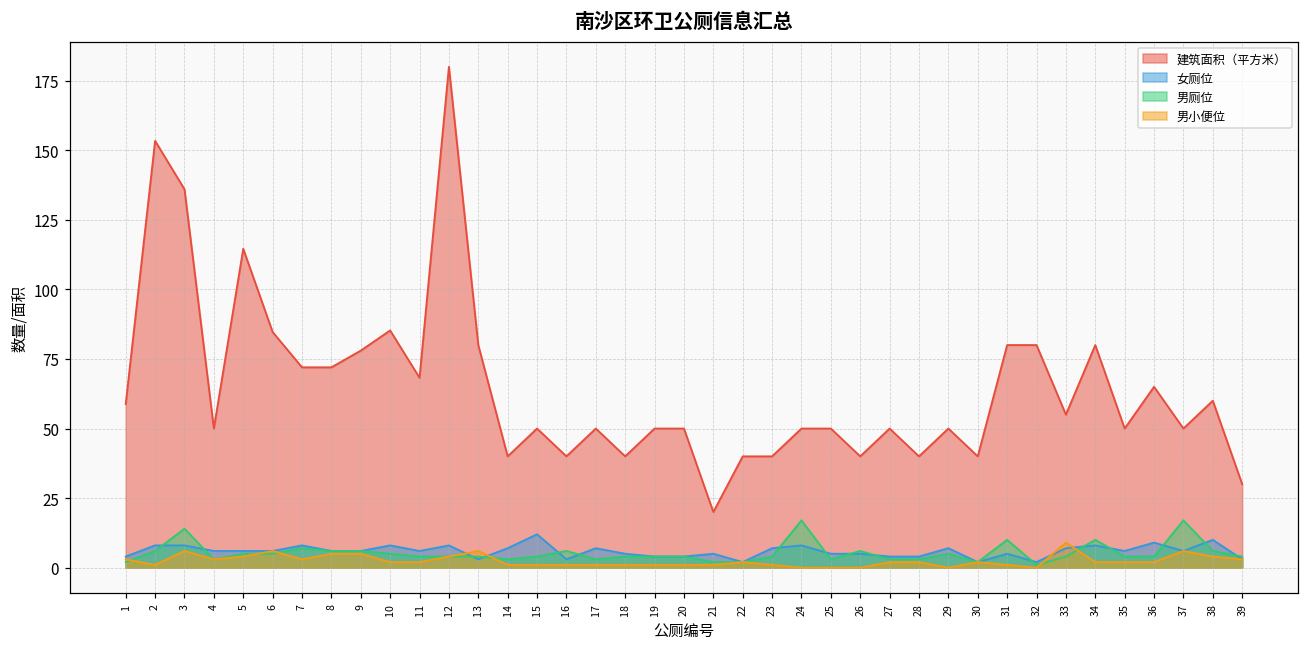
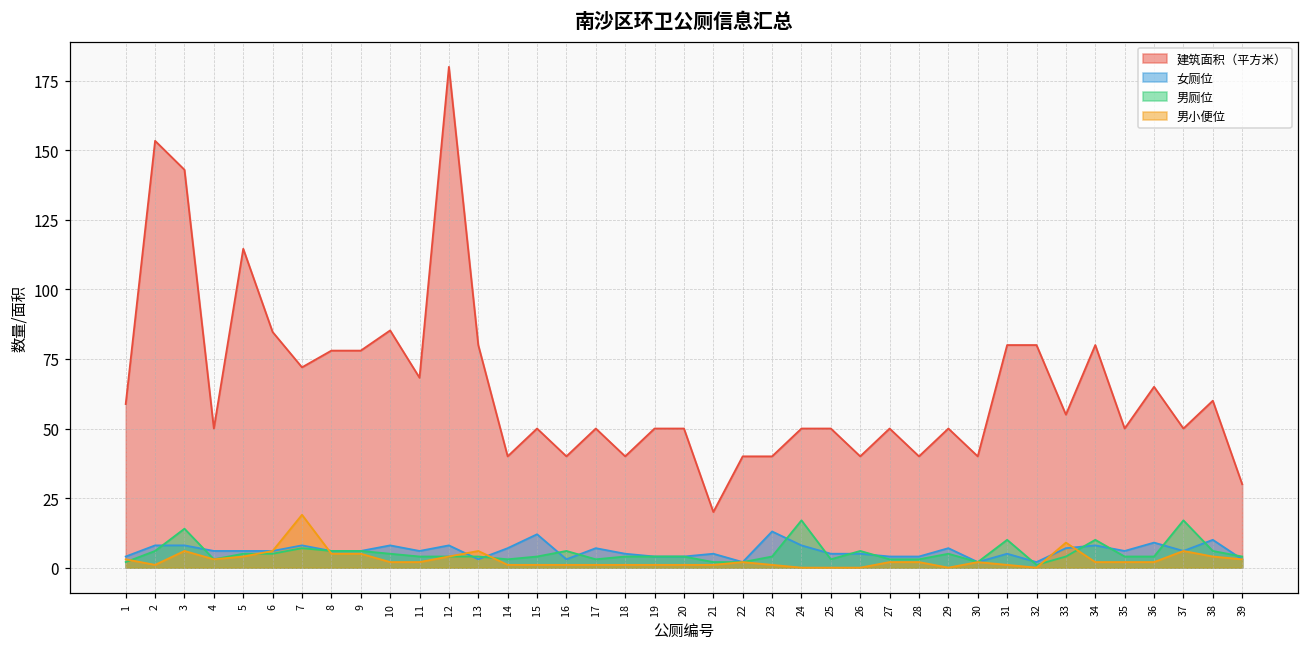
建筑面积（平方米）, 3: 136 -> 143
男小便位, 7: 3 -> 19
建筑面积（平方米）, 8: 72 -> 78
女厕位, 23: 7 -> 13
